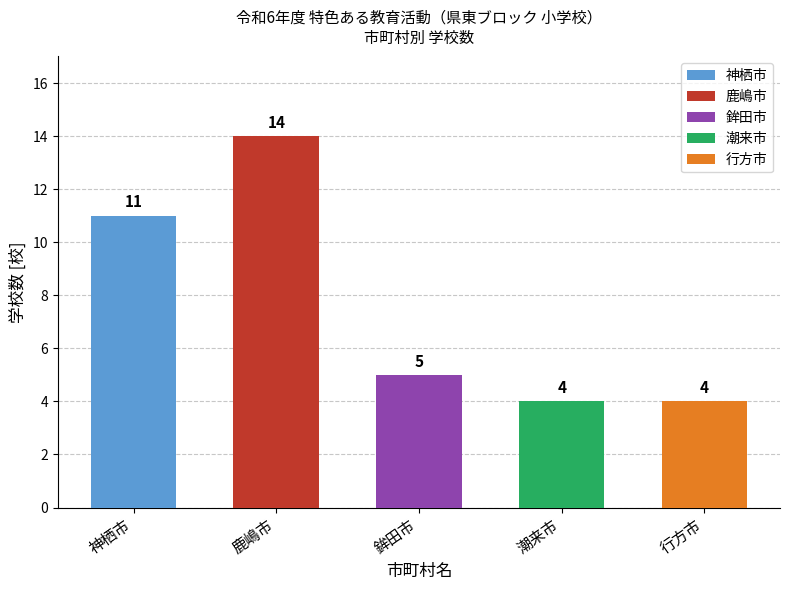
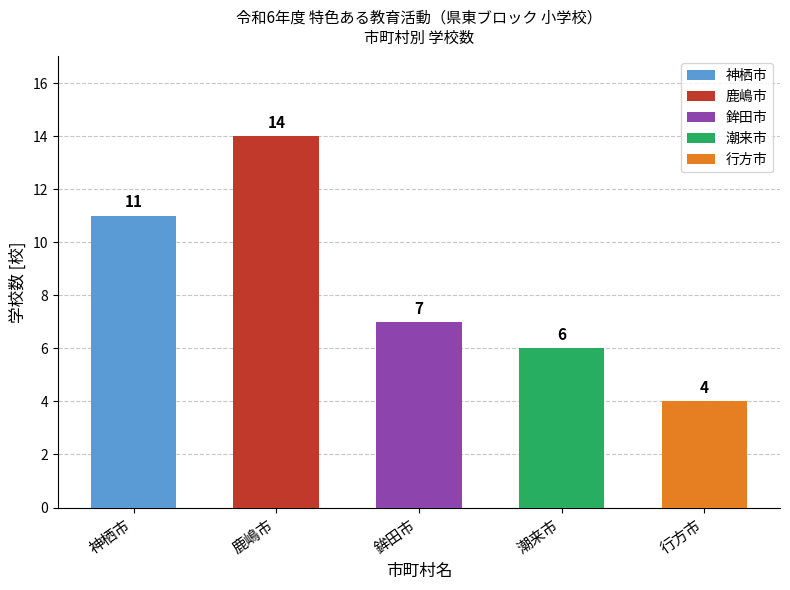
鉾田市, 鉾田市: 5 -> 7
潮来市, 潮来市: 4 -> 6
